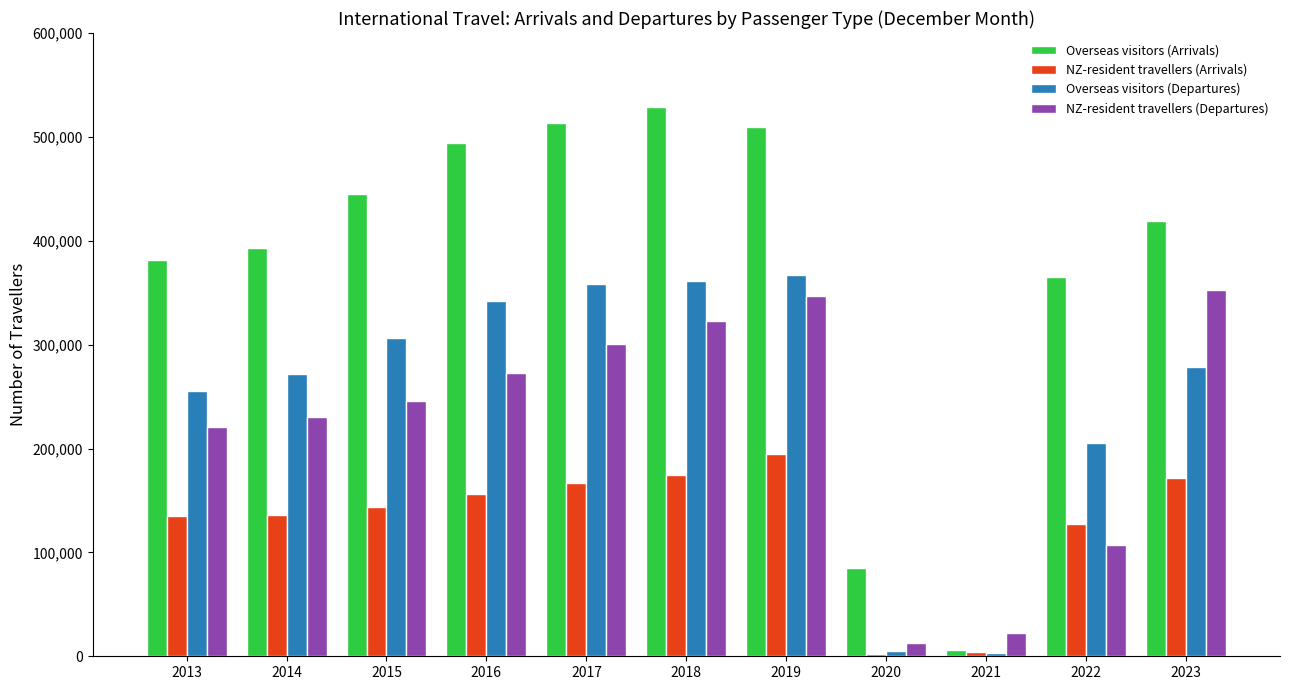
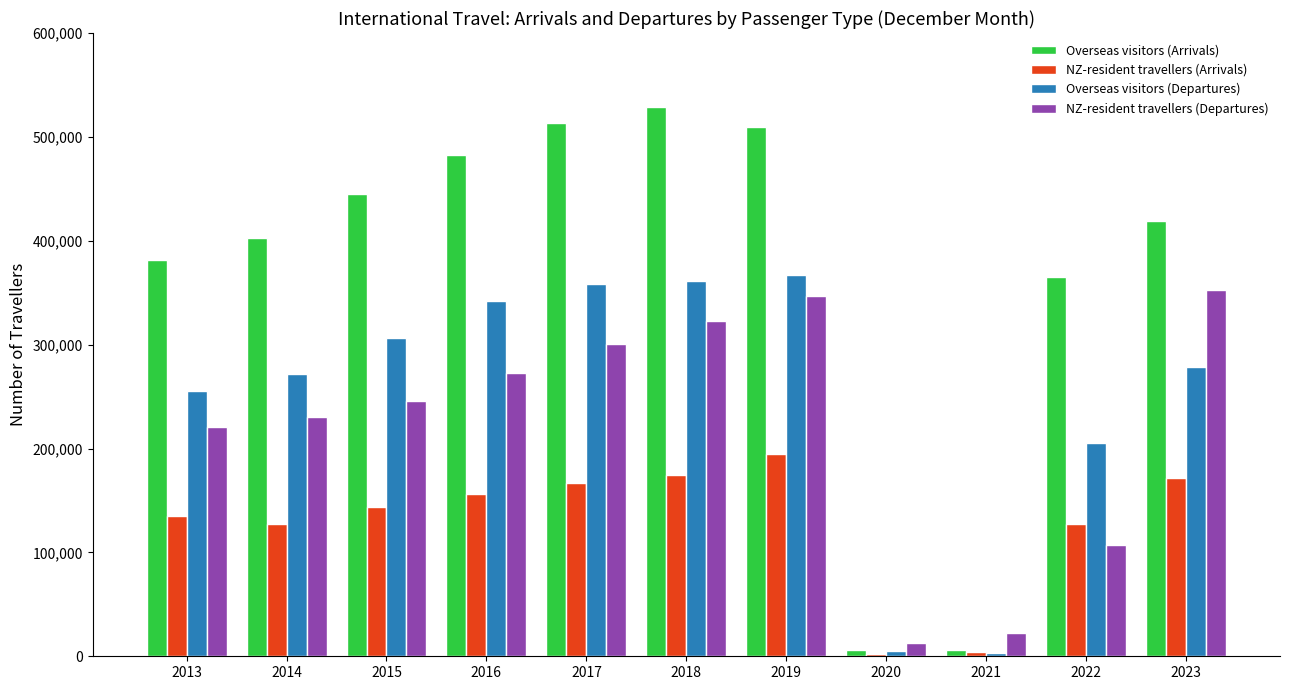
Overseas visitors (Arrivals), 2014: 393,000 -> 403,000
NZ-resident travellers (Arrivals), 2014: 136,000 -> 127,000
Overseas visitors (Arrivals), 2016: 494,000 -> 483,000
Overseas visitors (Arrivals), 2020: 85,000 -> 6,000
